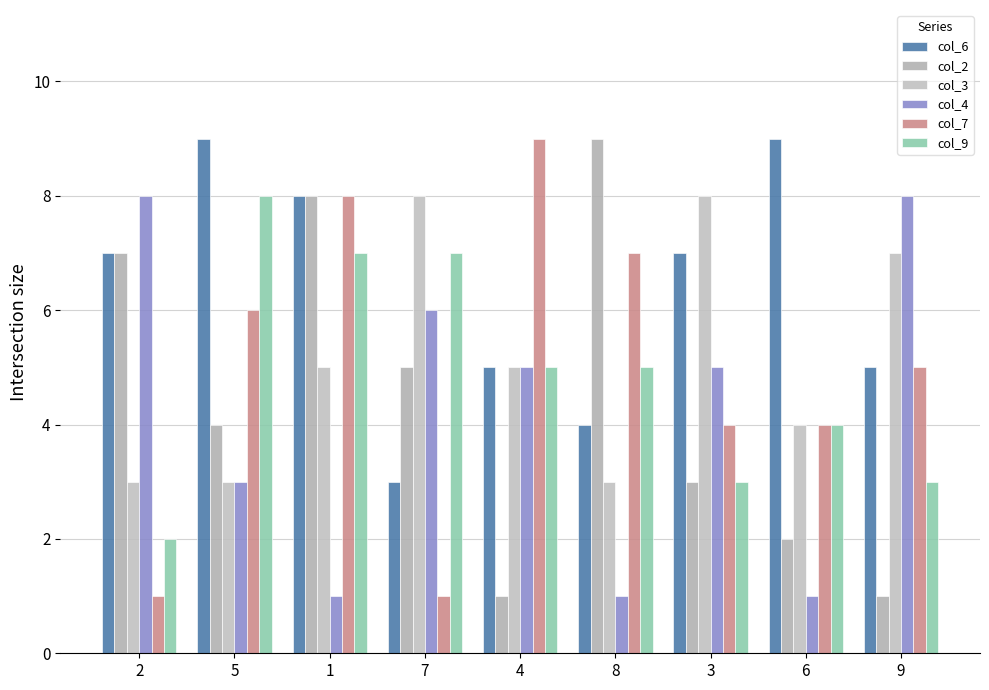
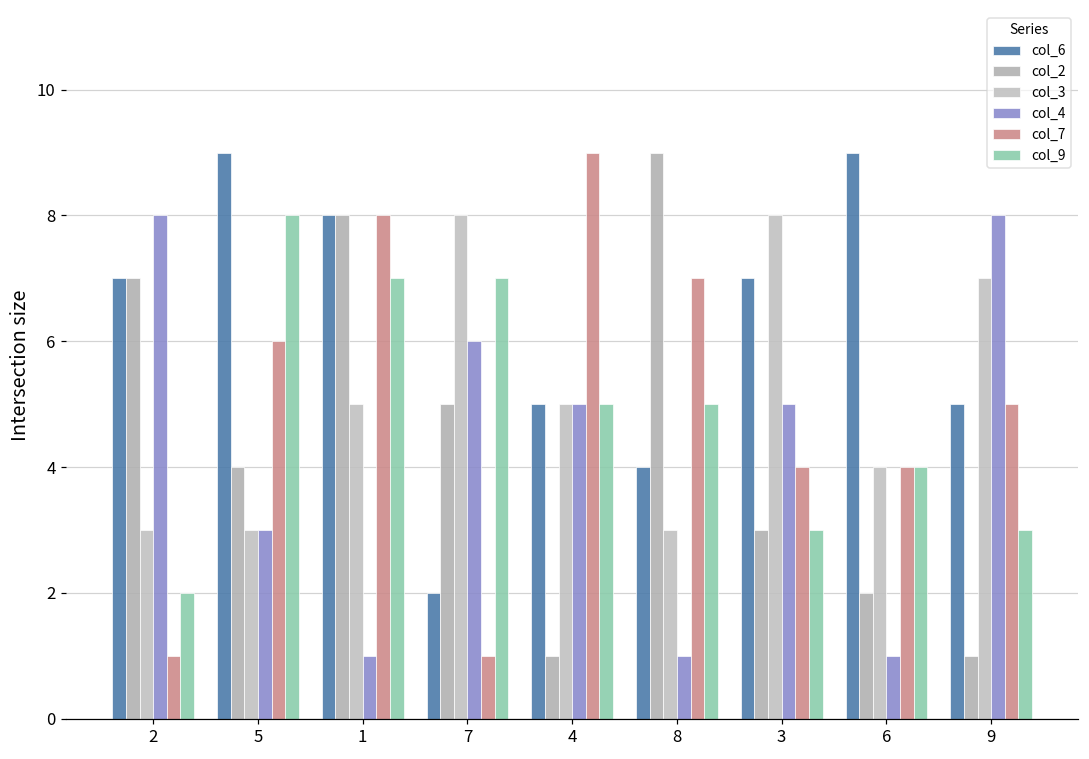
col_6, 7: 3 -> 2
